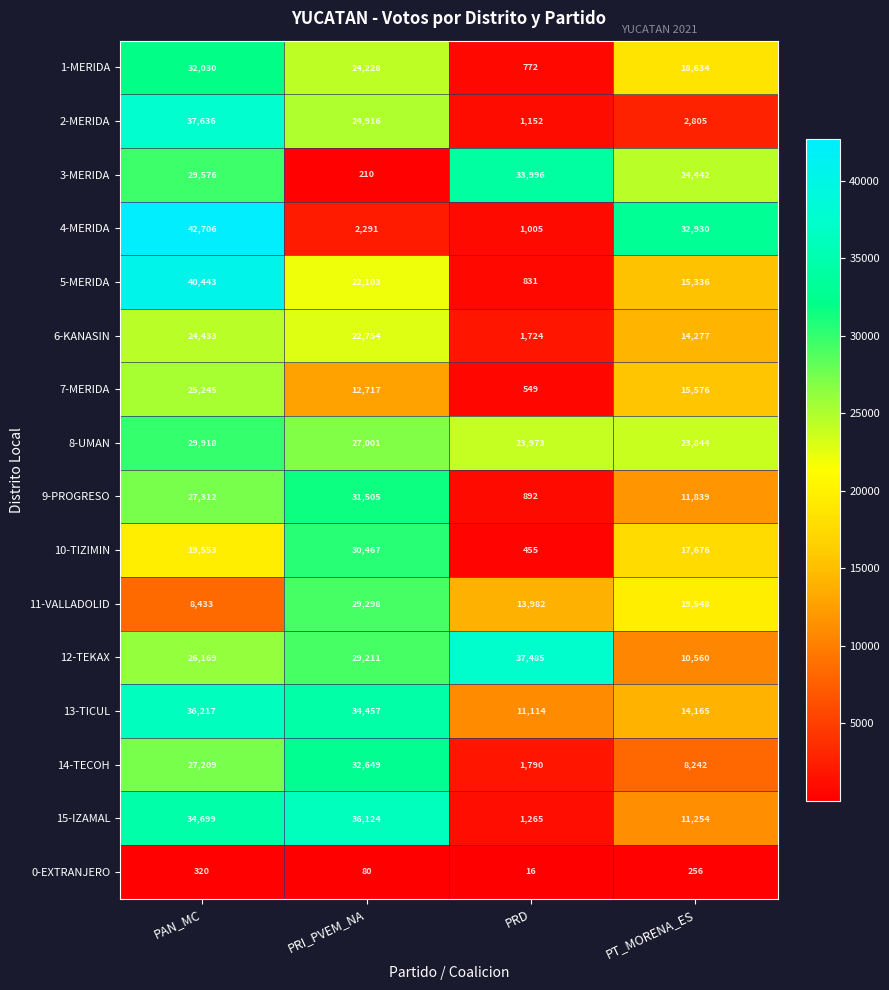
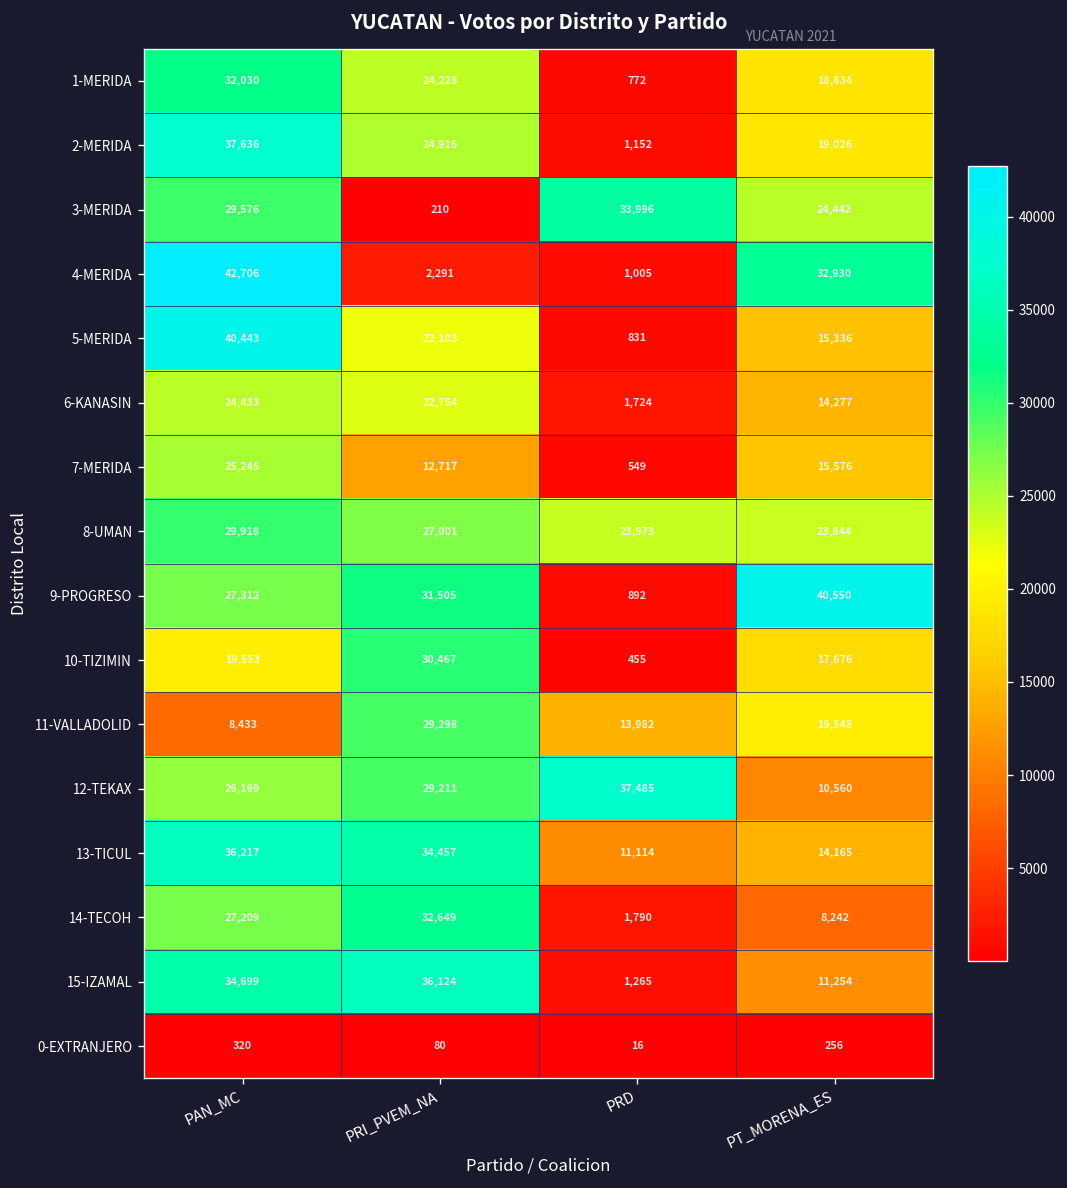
2-MERIDA, PT_MORENA_ES: 2,805 -> 19,026
9-PROGRESO, PT_MORENA_ES: 11,839 -> 40,550
